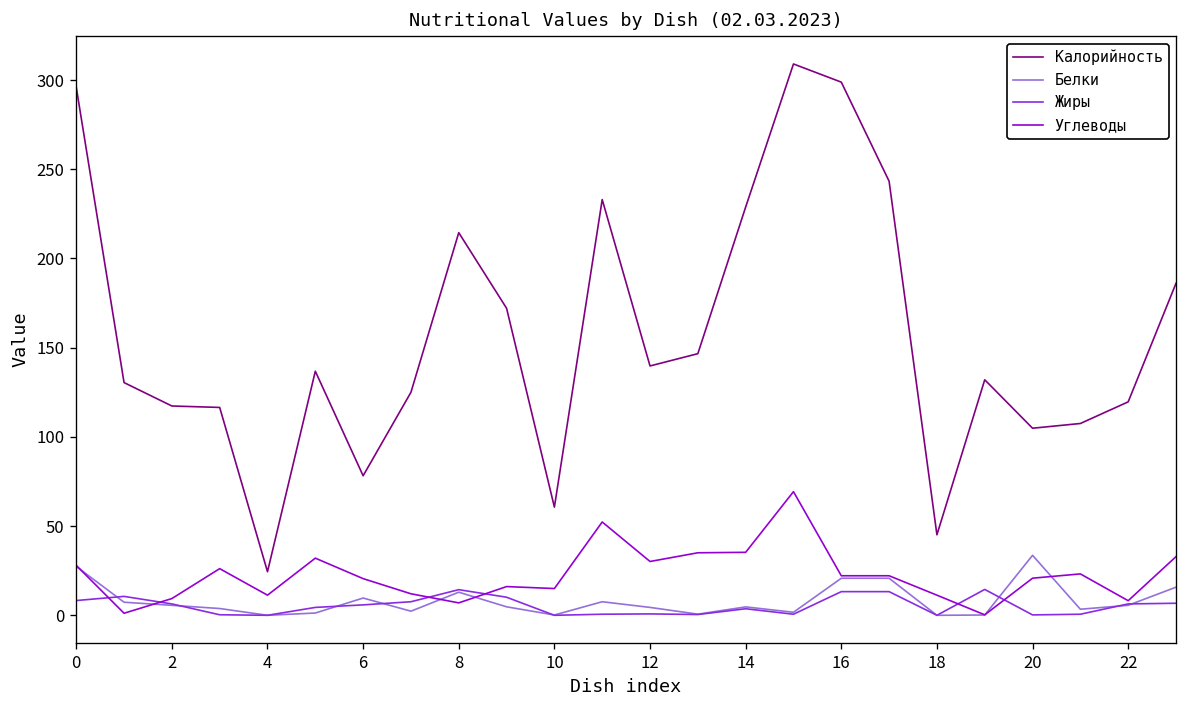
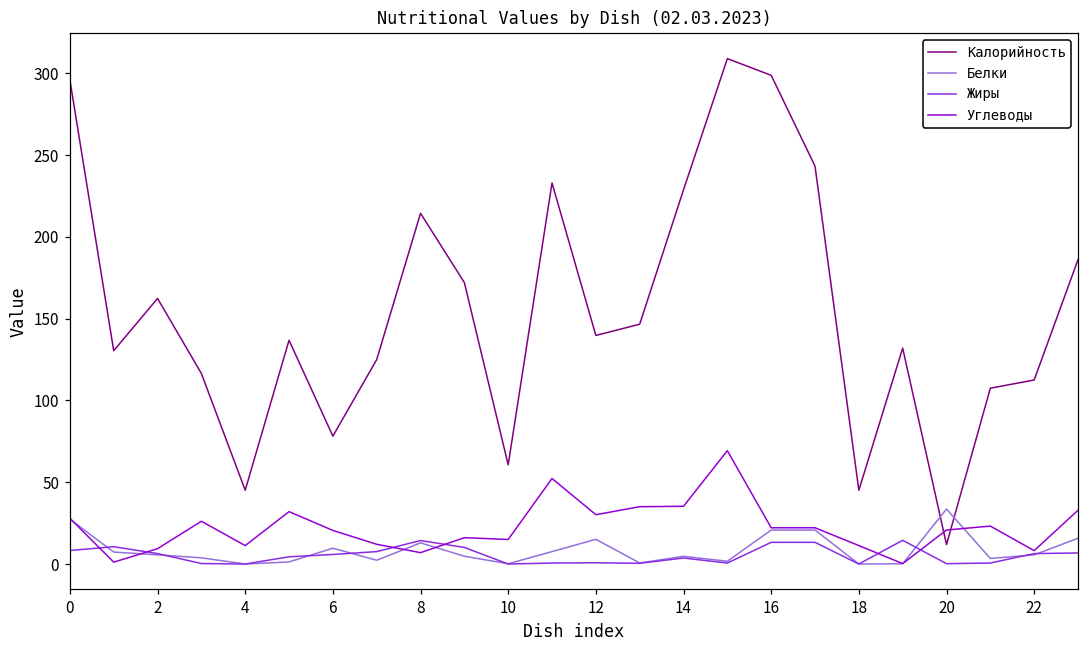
Калорийность, 2: 117 -> 162
Калорийность, 4: 24 -> 45
Белки, 12: 4 -> 15
Калорийность, 20: 105 -> 12
Калорийность, 22: 120 -> 113
